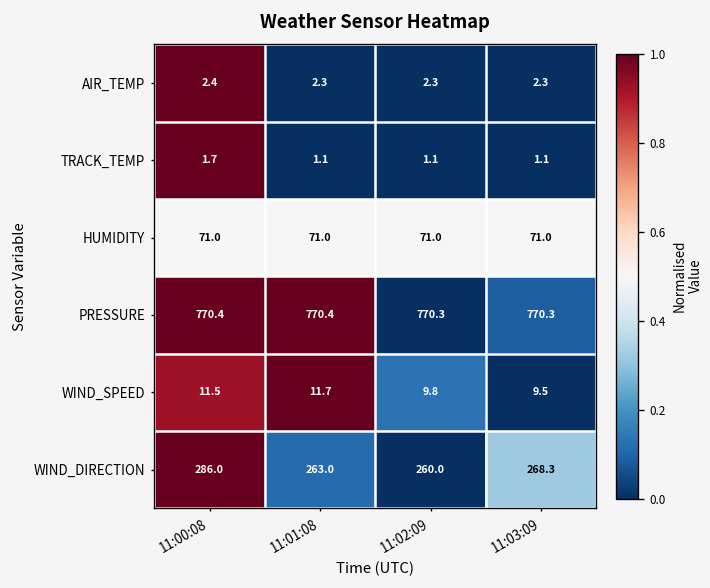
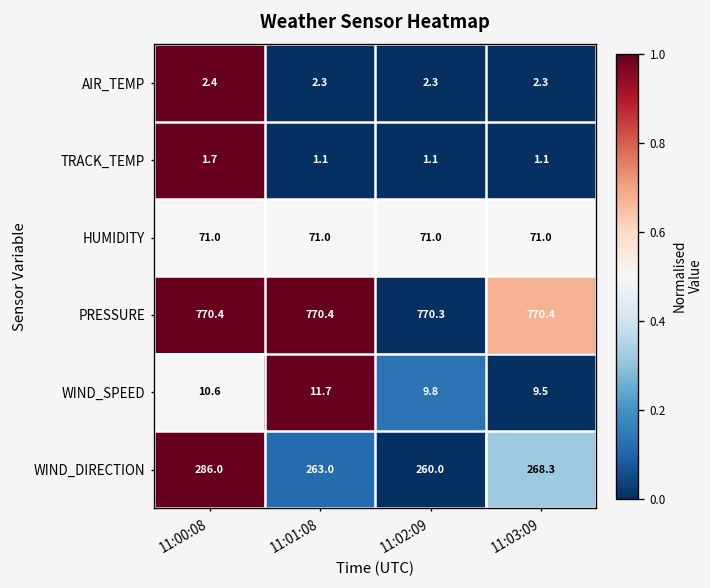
PRESSURE, 11:03:09: 770.3 -> 770.4
WIND_SPEED, 11:00:08: 11.5 -> 10.6
